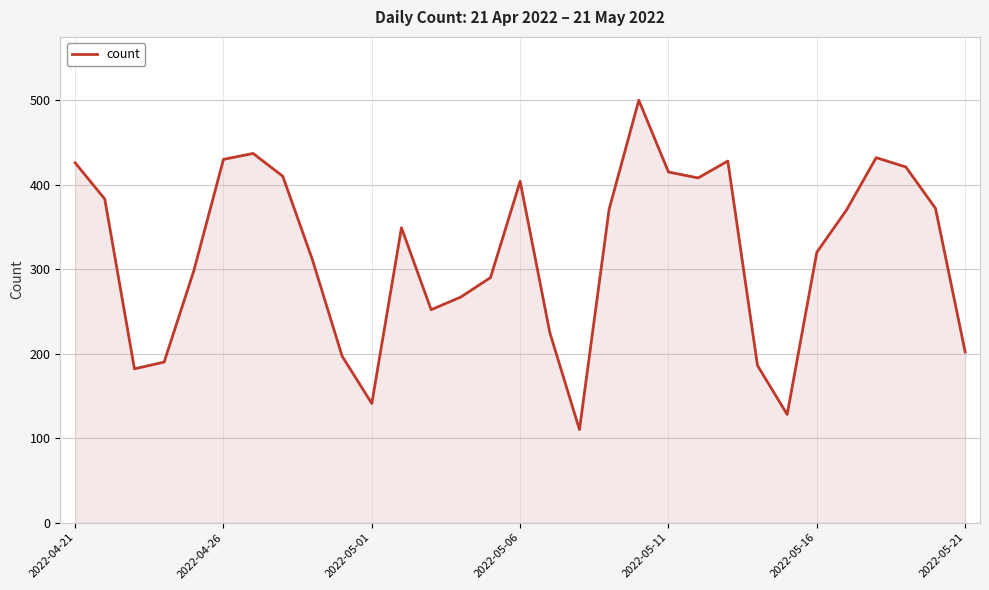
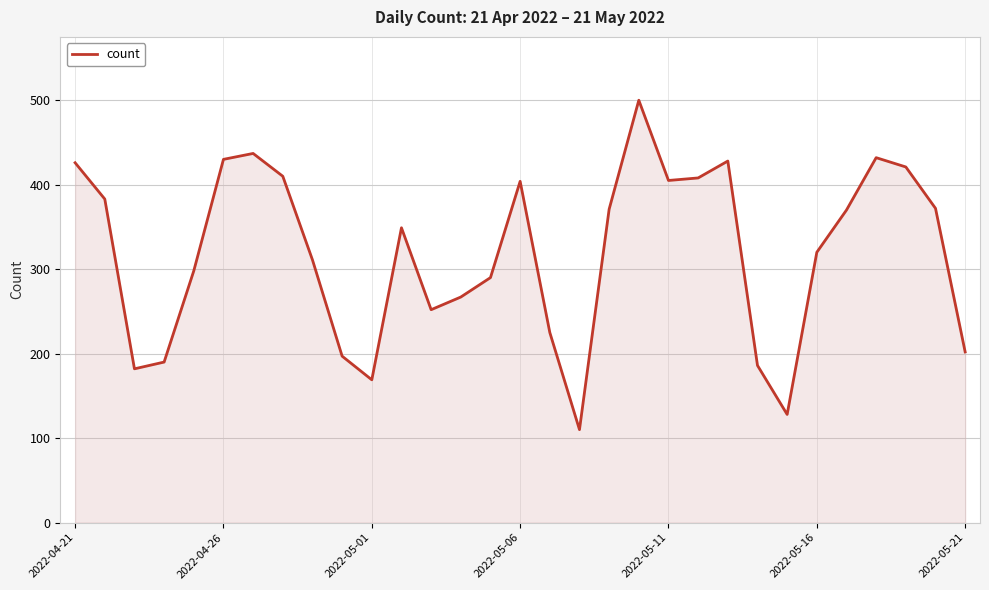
2022-05-01: 140 -> 170
2022-05-11: 420 -> 410
